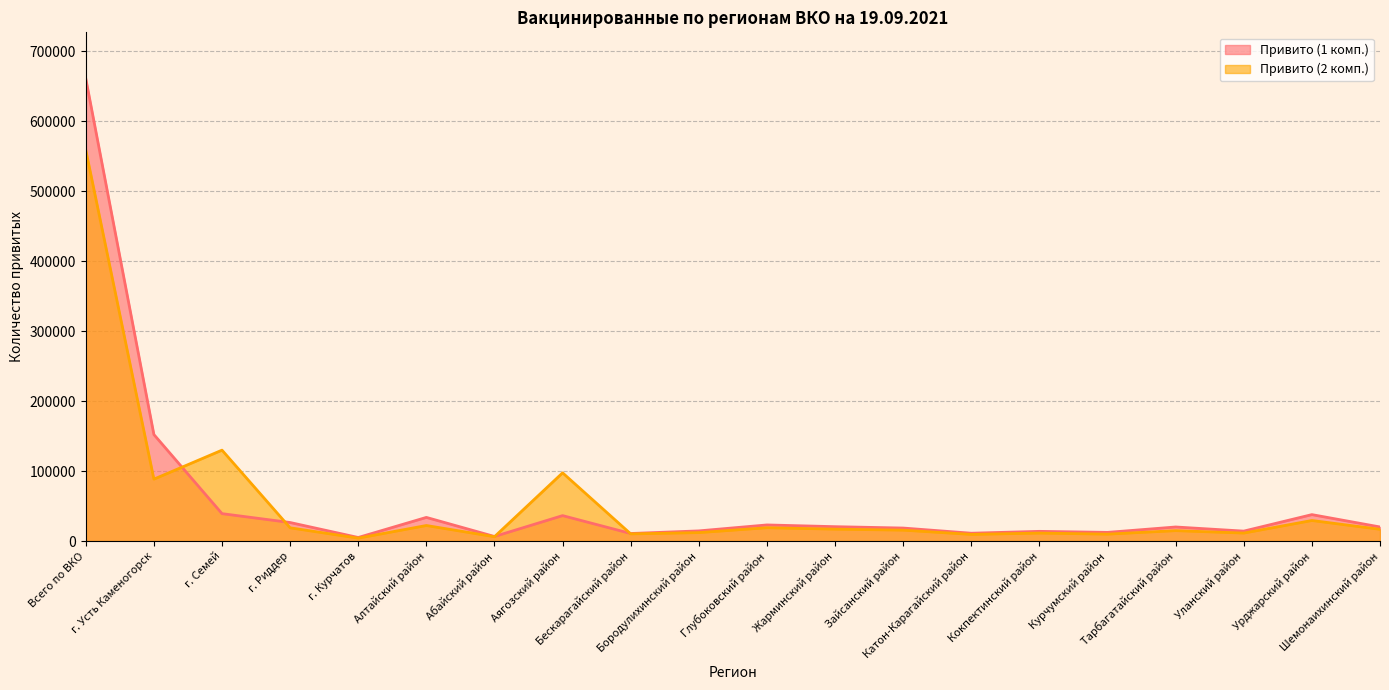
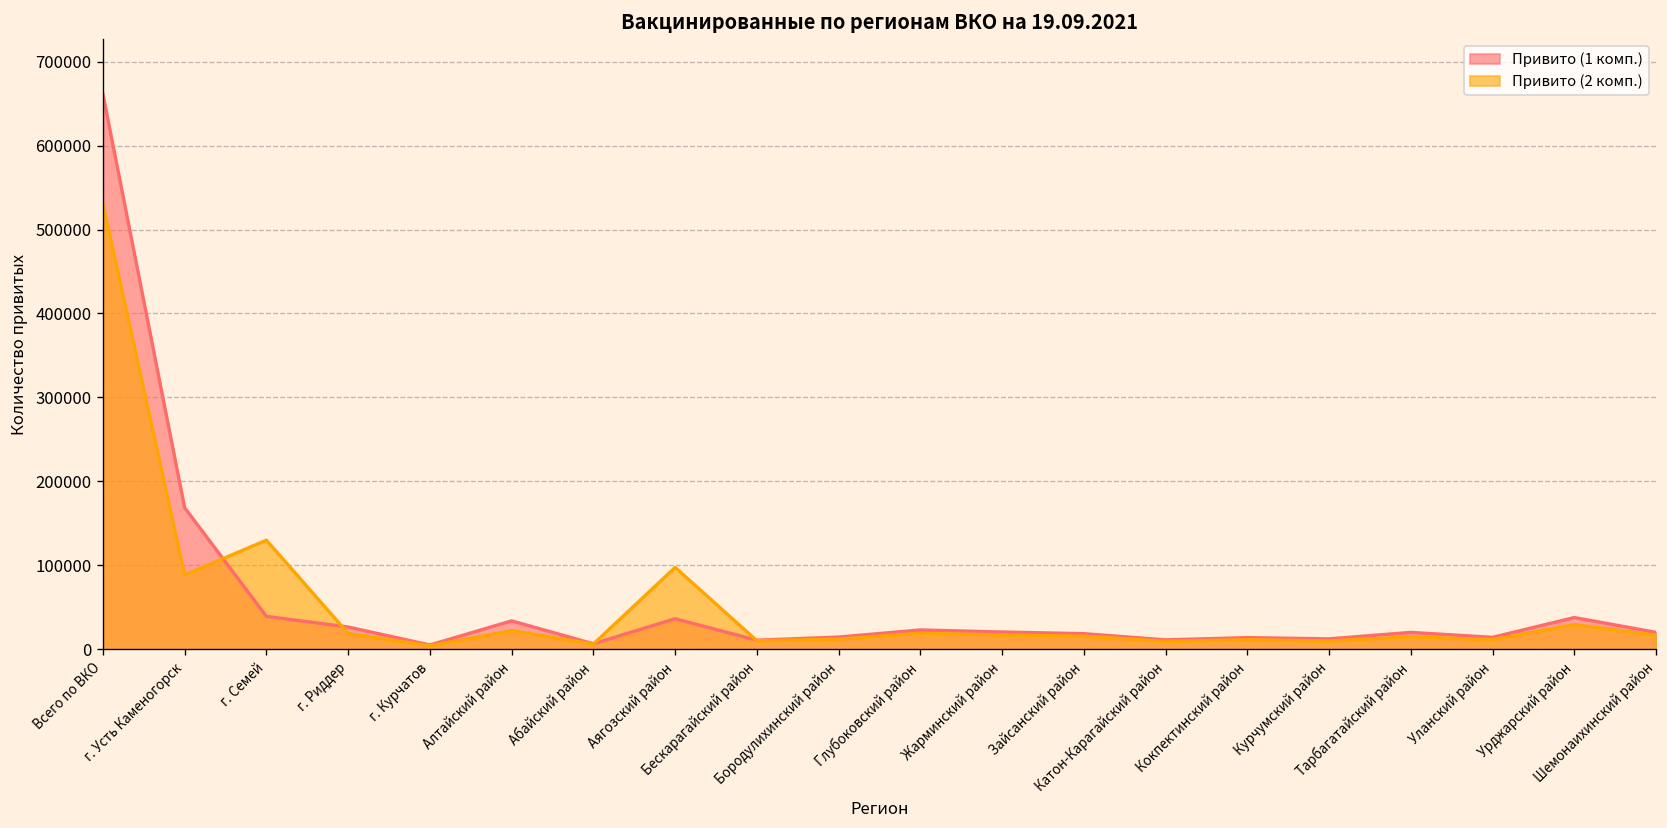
Привито (2 комп.), Всего по ВКО: 560000 -> 530000
Привито (1 комп.), г. Усть Каменогорск: 150000 -> 170000
